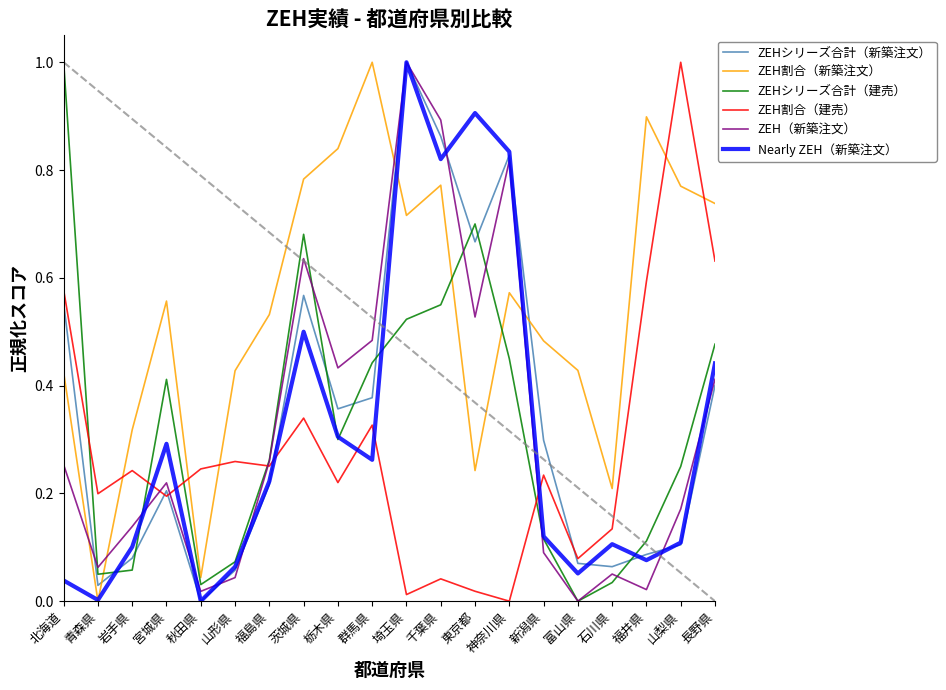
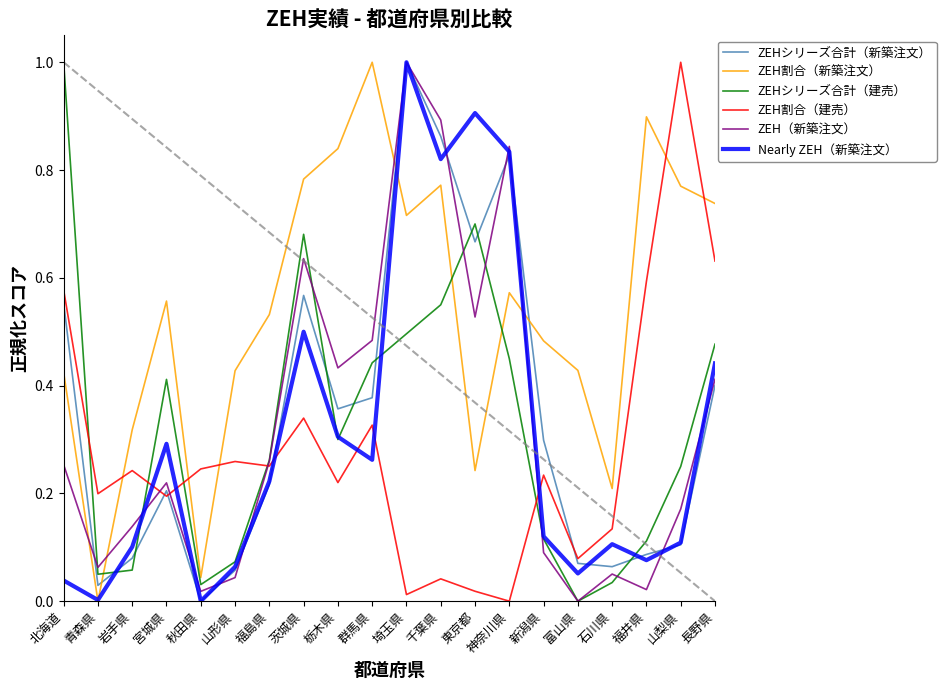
ZEHシリーズ合計（建売）, 埼玉県: 0.52 -> 0.50
ZEH（新築注文）, 神奈川県: 0.82 -> 0.84
